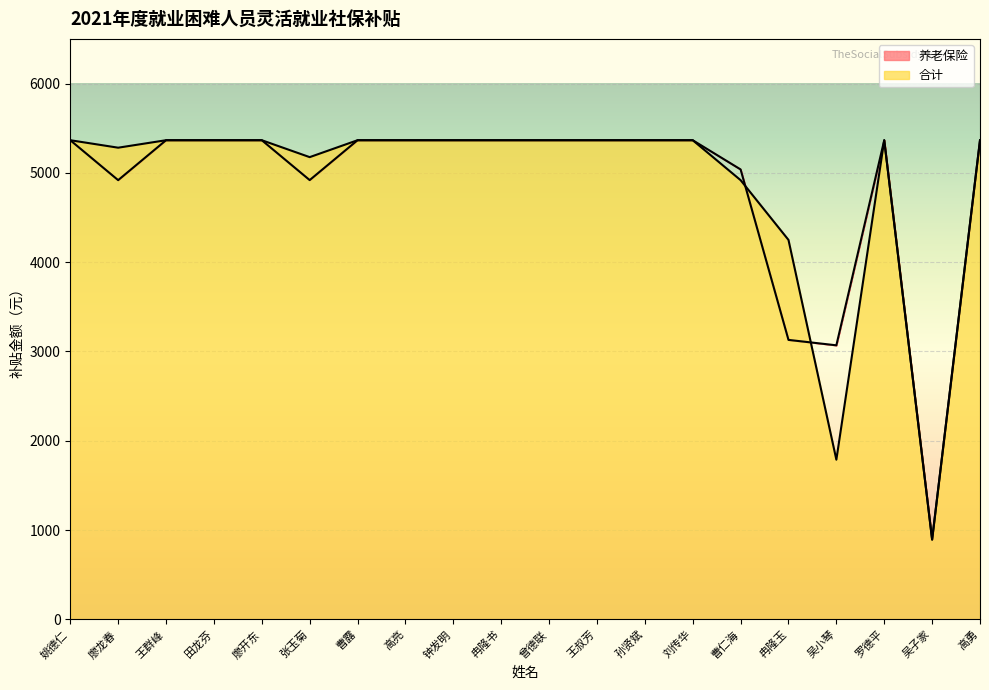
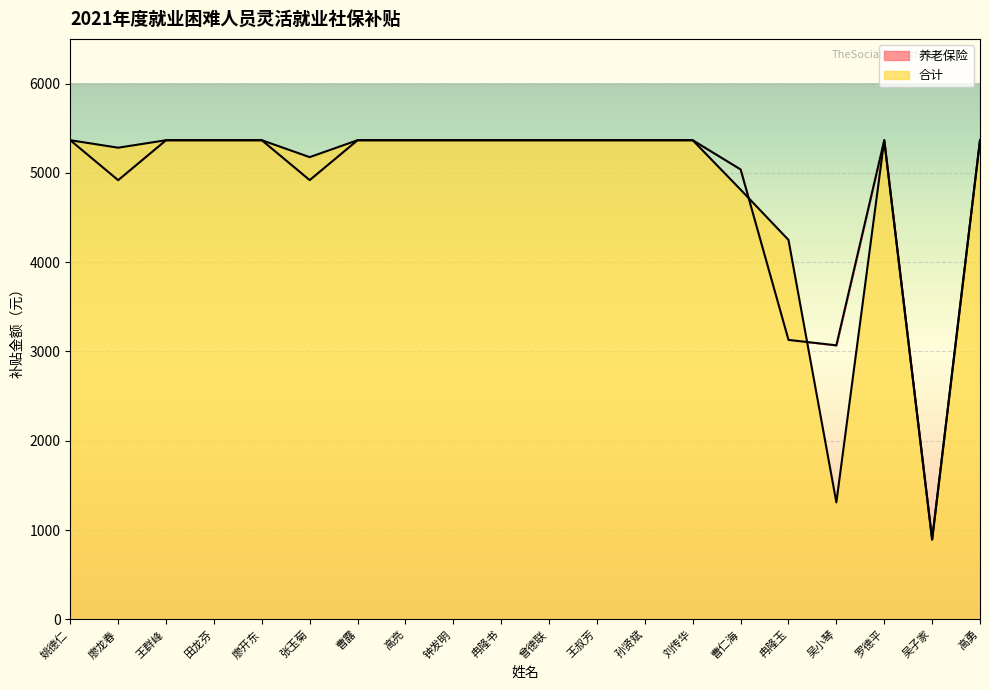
合计, 曹仁海: 4900 -> 4800
合计, 吴小琴: 1800 -> 1300
